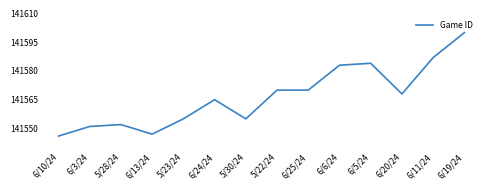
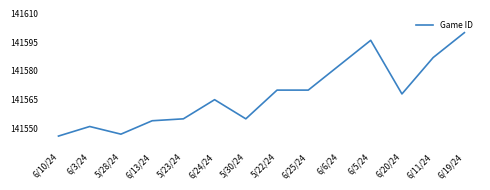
5/28/24: 141552 -> 141547
6/13/24: 141547 -> 141554
6/5/24: 141584 -> 141596
